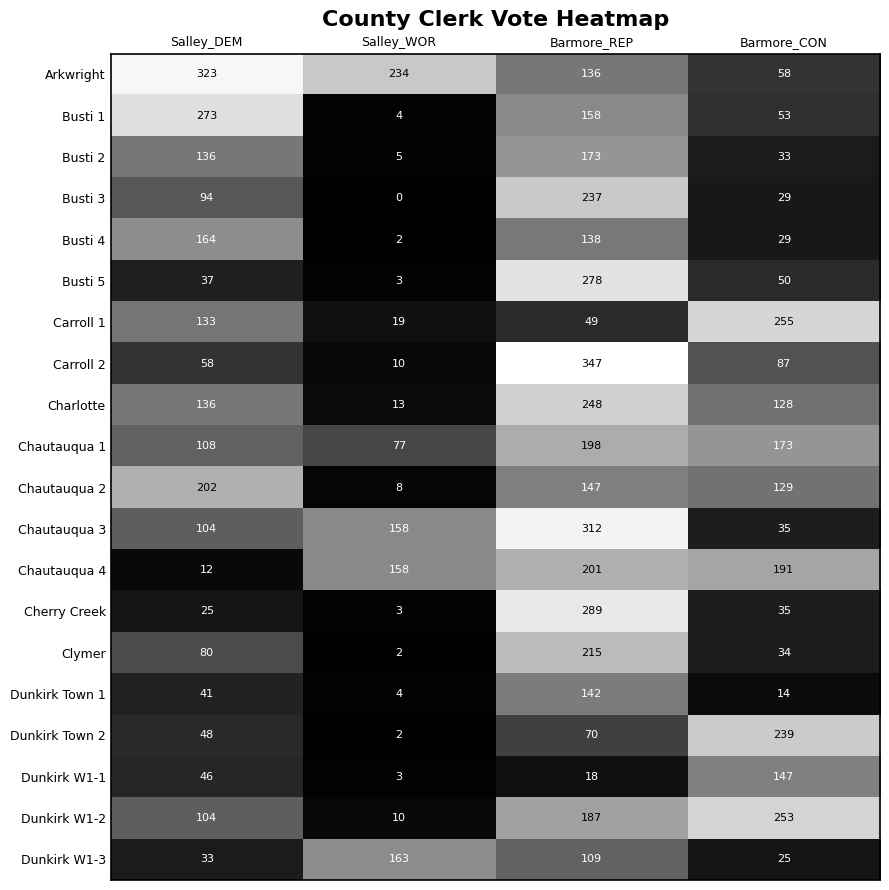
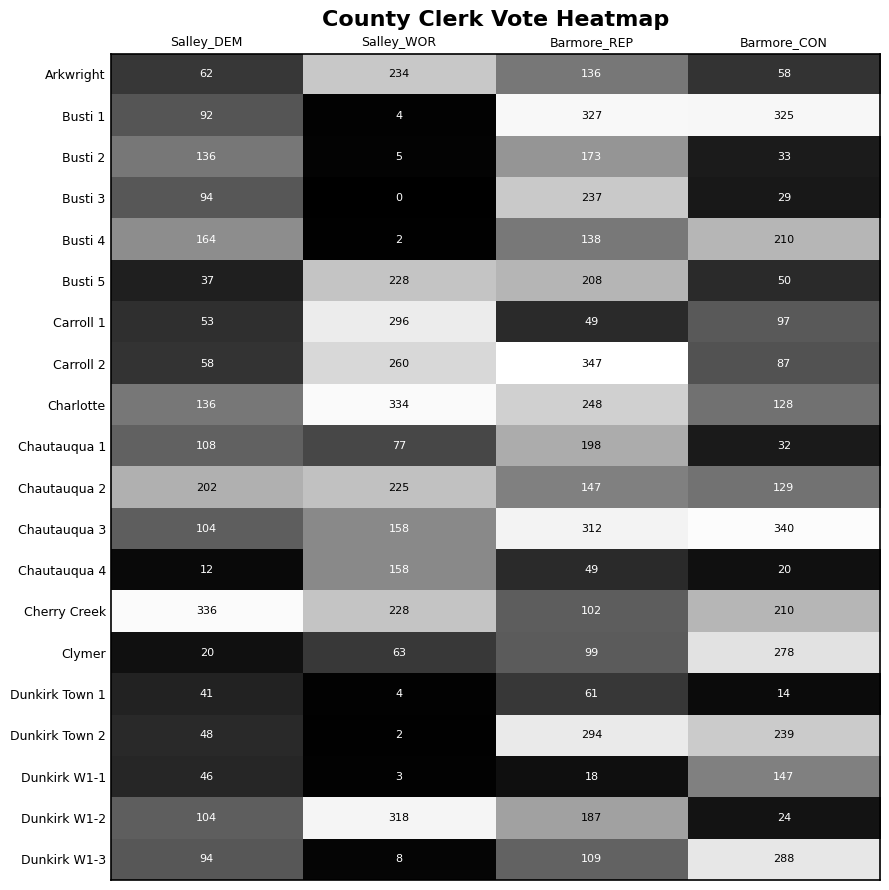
Arkwright, Salley_DEM: 323 -> 62
Busti 1, Salley_DEM: 273 -> 92
Busti 1, Barmore_REP: 158 -> 327
Busti 1, Barmore_CON: 53 -> 325
Busti 4, Barmore_CON: 29 -> 210
Busti 5, Salley_WOR: 3 -> 228
Busti 5, Barmore_REP: 278 -> 208
Carroll 1, Salley_DEM: 133 -> 53
Carroll 1, Salley_WOR: 19 -> 296
Carroll 1, Barmore_CON: 255 -> 97
Carroll 2, Salley_WOR: 10 -> 260
Charlotte, Salley_WOR: 13 -> 334
Chautauqua 1, Barmore_CON: 173 -> 32
Chautauqua 2, Salley_WOR: 8 -> 225
Chautauqua 3, Barmore_CON: 35 -> 340
Chautauqua 4, Barmore_REP: 201 -> 49
Chautauqua 4, Barmore_CON: 191 -> 20
Cherry Creek, Salley_DEM: 25 -> 336
Cherry Creek, Salley_WOR: 3 -> 228
Cherry Creek, Barmore_REP: 289 -> 102
Cherry Creek, Barmore_CON: 35 -> 210
Clymer, Salley_DEM: 80 -> 20
Clymer, Salley_WOR: 2 -> 63
Clymer, Barmore_REP: 215 -> 99
Clymer, Barmore_CON: 34 -> 278
Dunkirk Town 1, Barmore_REP: 142 -> 61
Dunkirk Town 2, Barmore_REP: 70 -> 294
Dunkirk W1-2, Salley_WOR: 10 -> 318
Dunkirk W1-2, Barmore_CON: 253 -> 24
Dunkirk W1-3, Salley_DEM: 33 -> 94
Dunkirk W1-3, Salley_WOR: 163 -> 8
Dunkirk W1-3, Barmore_CON: 25 -> 288
